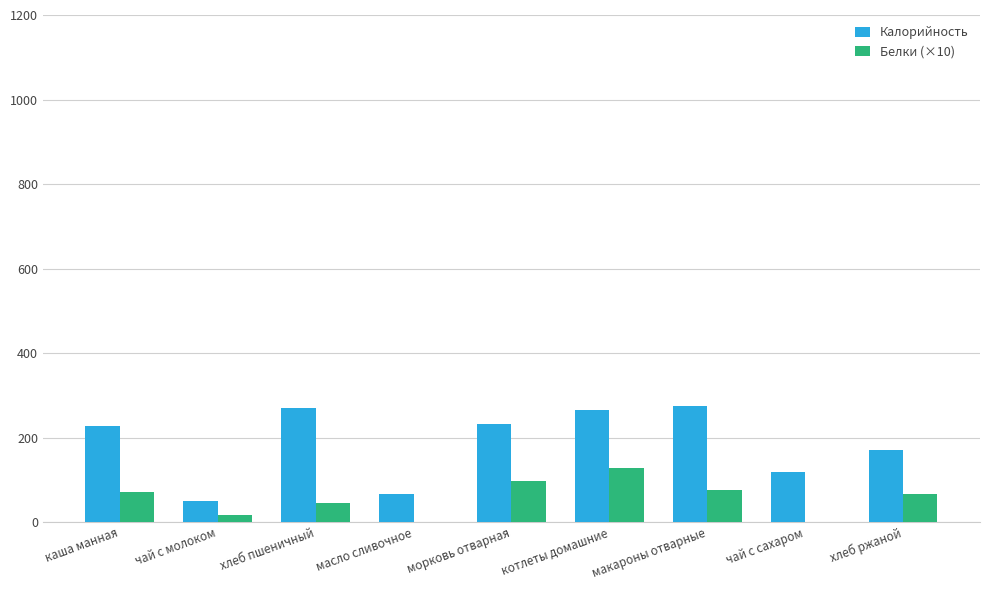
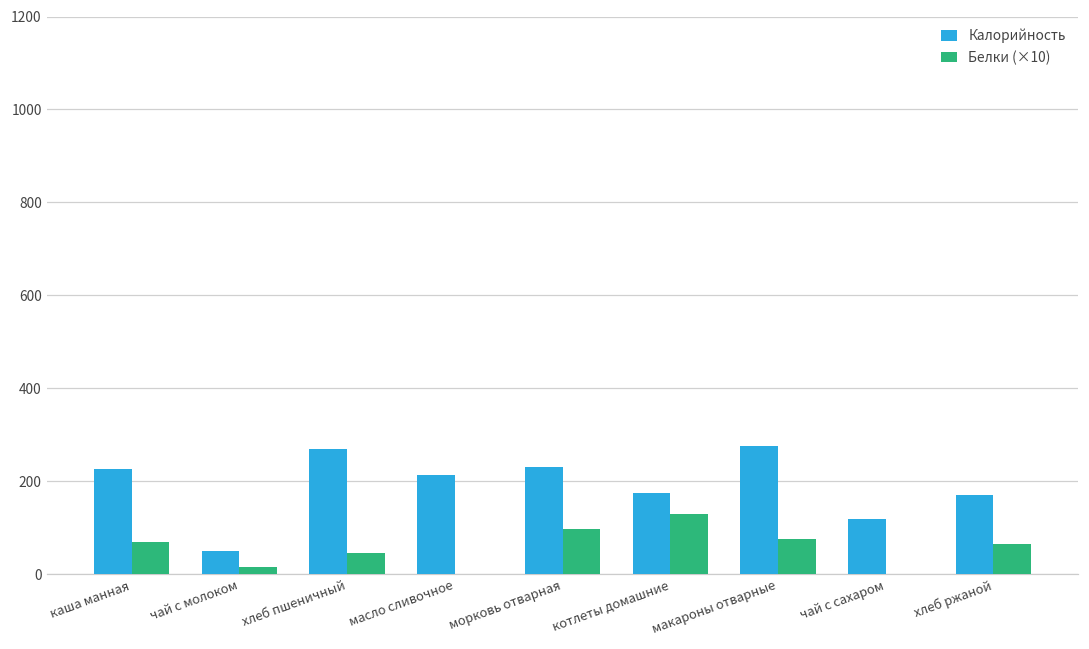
Калорийность, масло сливочное: 70 -> 210
Калорийность, котлеты домашние: 270 -> 170
